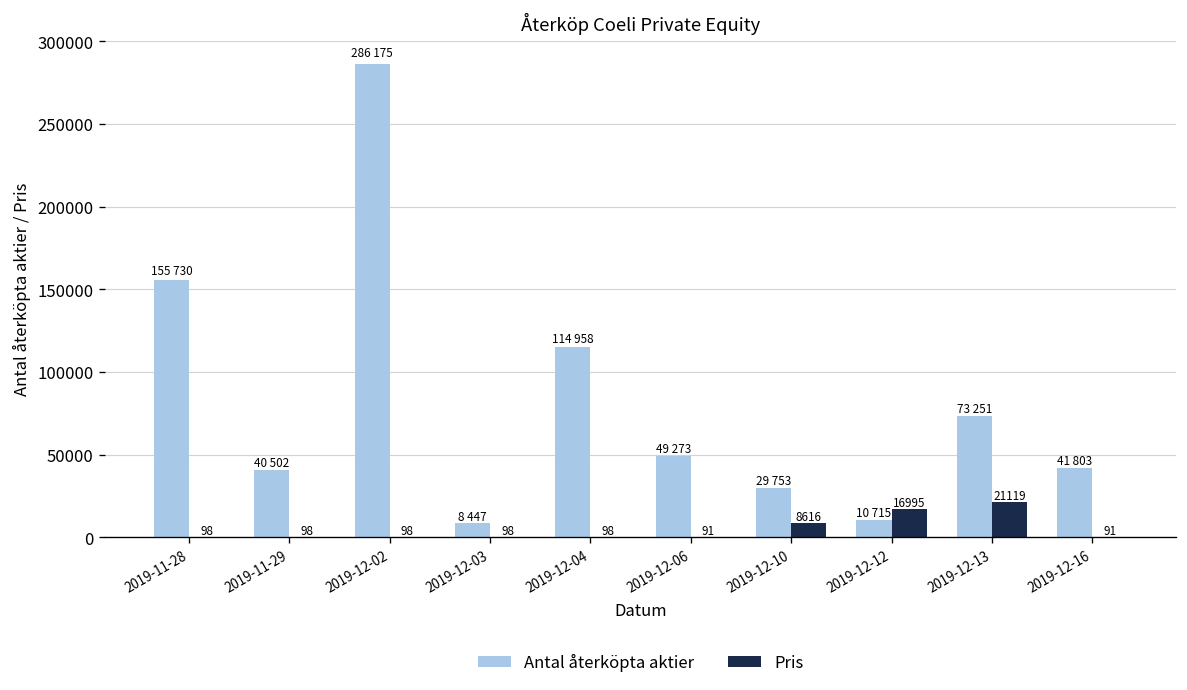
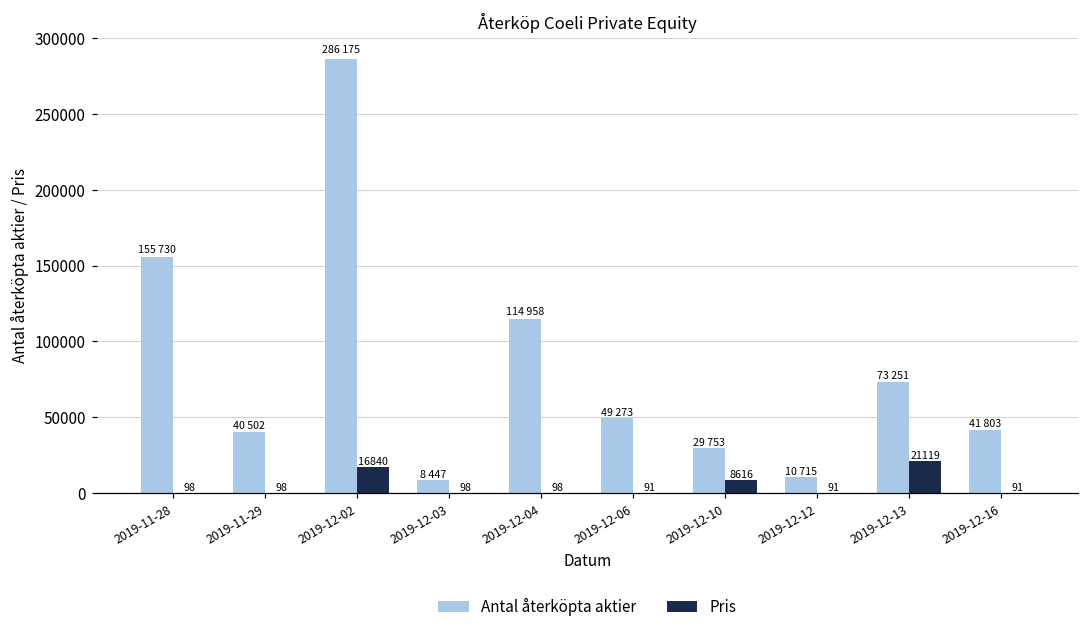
Pris, 2019-12-02: 98 -> 16840
Pris, 2019-12-12: 16995 -> 91
